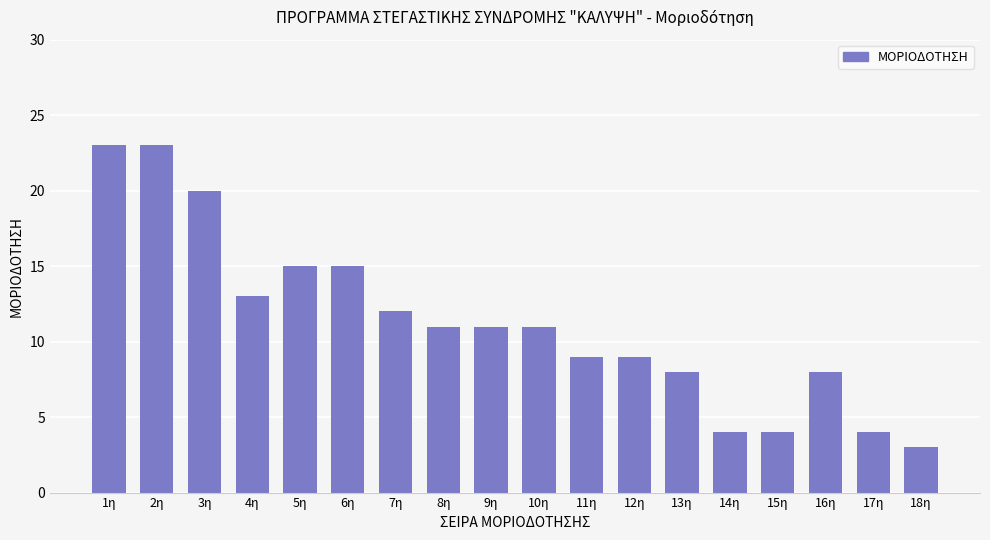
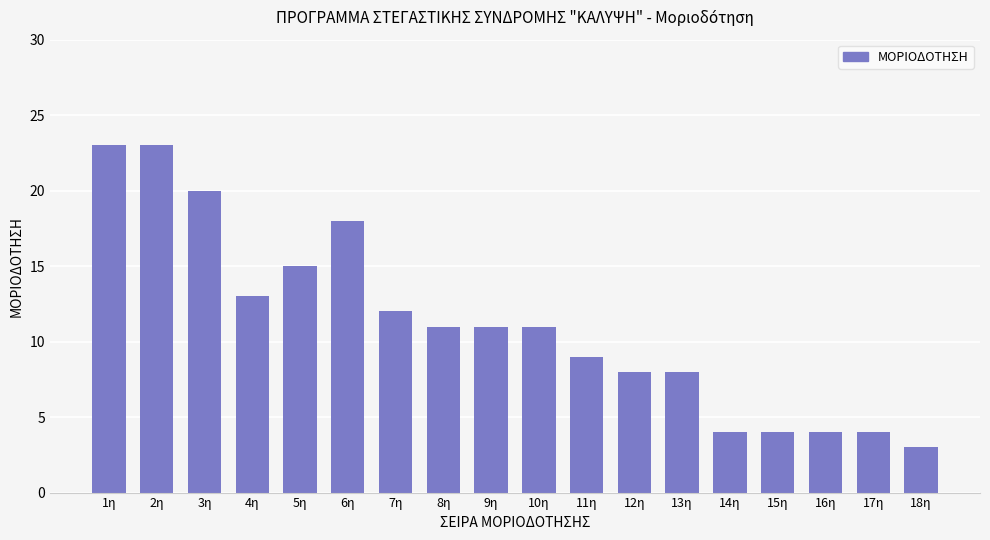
6η: 15 -> 18
12η: 9 -> 8
16η: 8 -> 4
